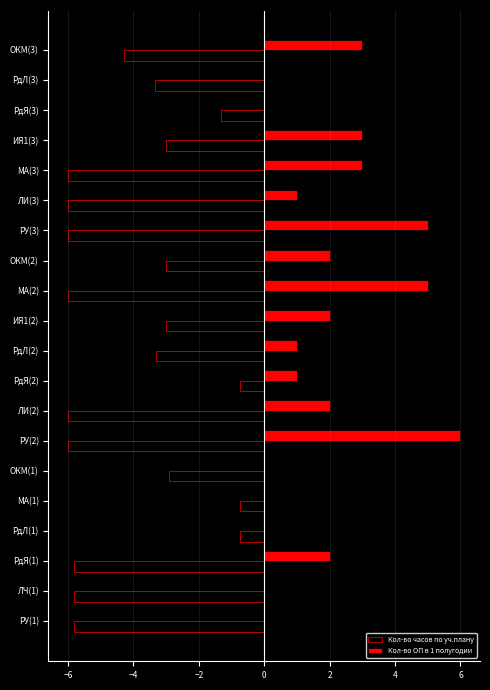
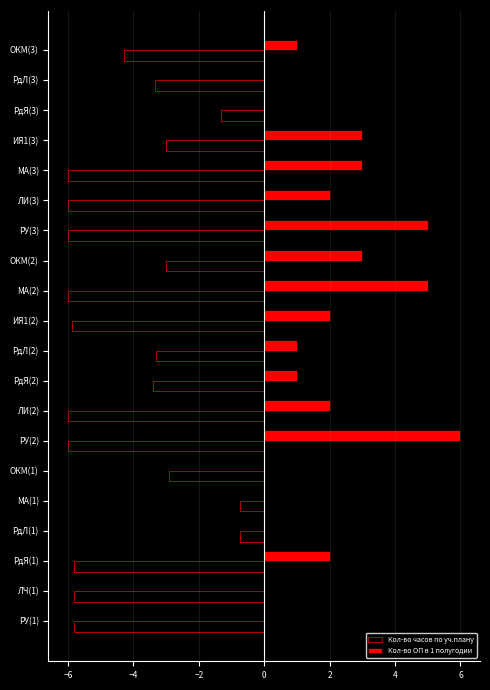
Кол-во ОП в 1 полугодии, ОКМ(3): 3 -> 1
Кол-во ОП в 1 полугодии, ЛИ(3): 1 -> 2
Кол-во ОП в 1 полугодии, ОКМ(2): 2 -> 3
Кол-во часов по уч.плану, ИЯ1(2): -3.0 -> -5.9
Кол-во часов по уч.плану, РдЯ(2): -0.8 -> -3.4
